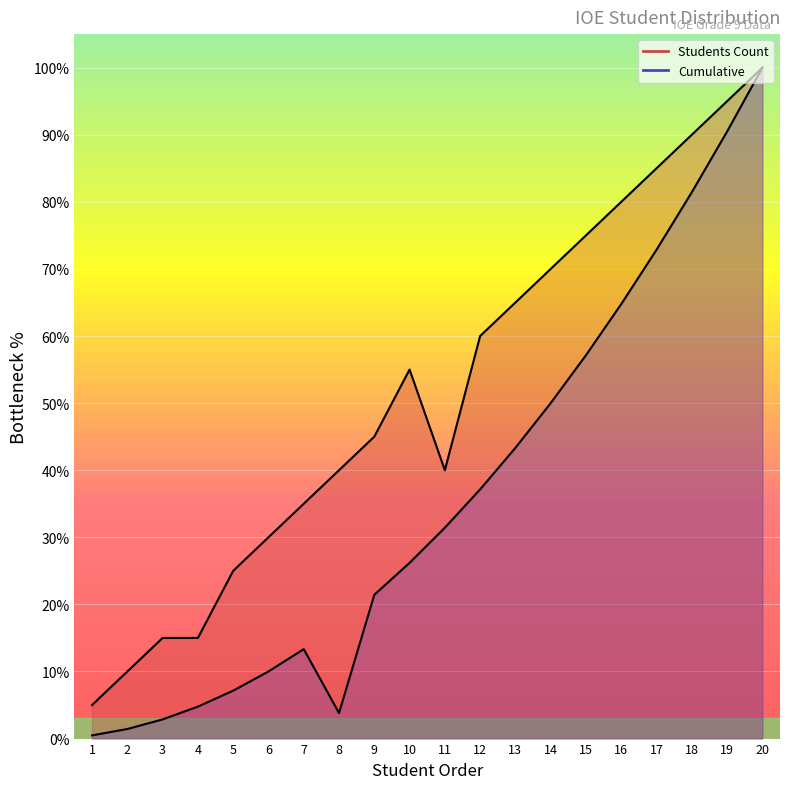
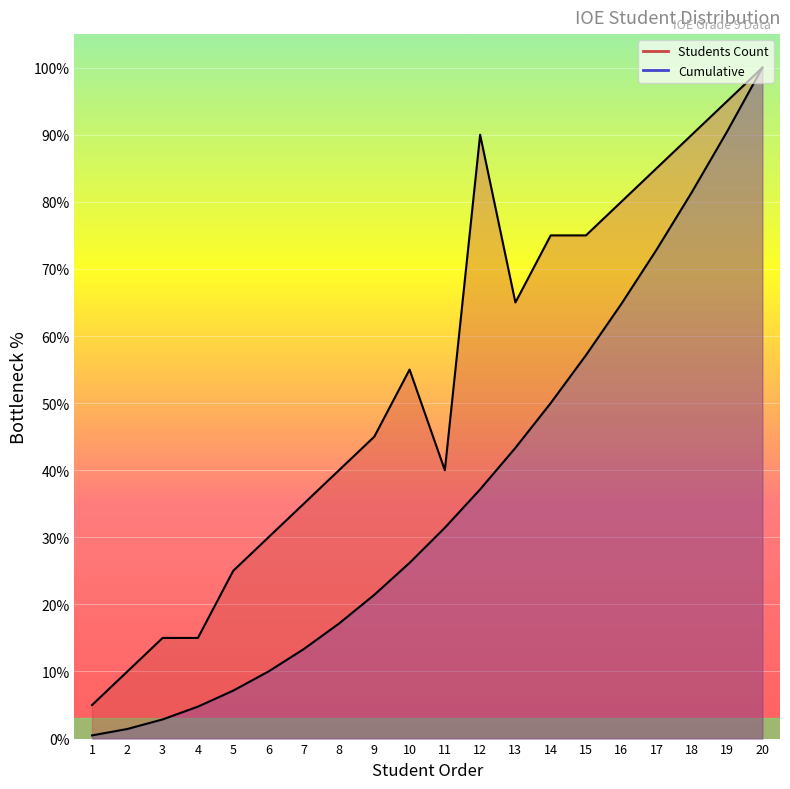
Cumulative, 8: 4% -> 17%
Students Count, 12: 60% -> 90%
Students Count, 14: 70% -> 75%
